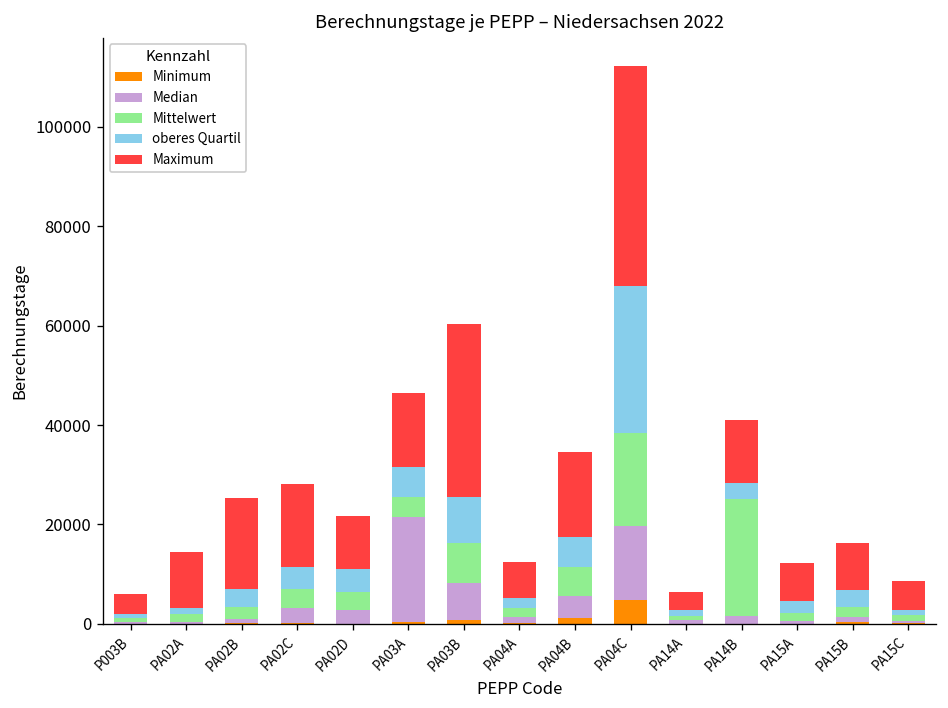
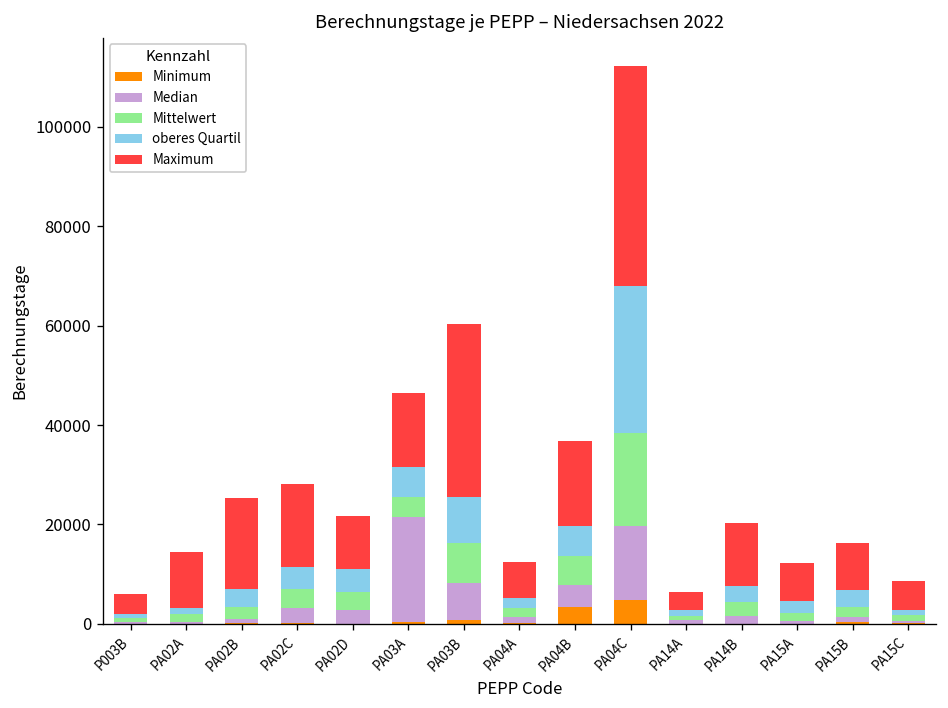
Minimum, PA04B: 1000 -> 3000
Mittelwert, PA14B: 24000 -> 3000
